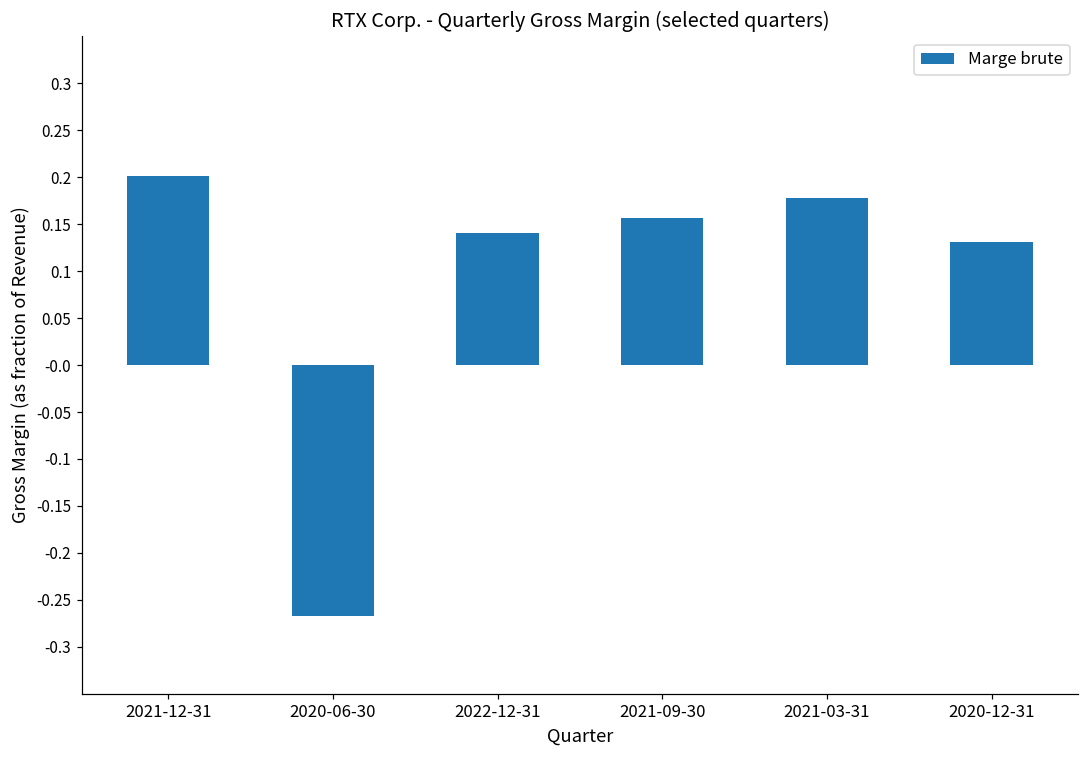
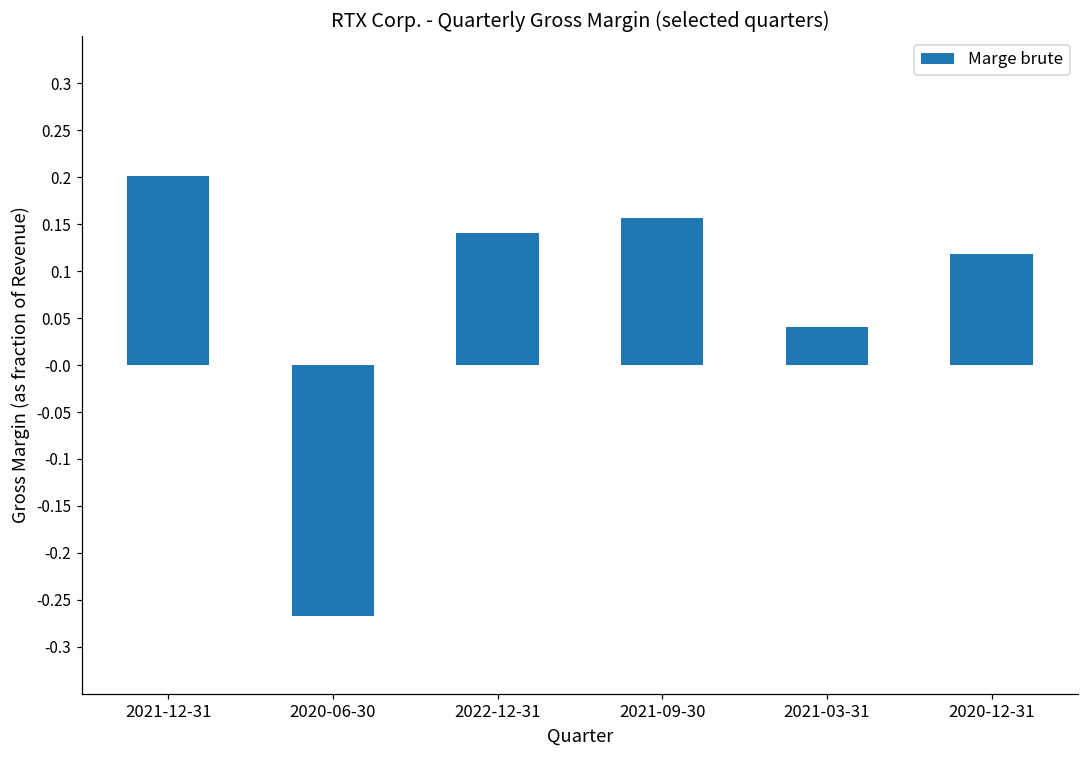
2021-03-31: 0.18 -> 0.04
2020-12-31: 0.13 -> 0.12
